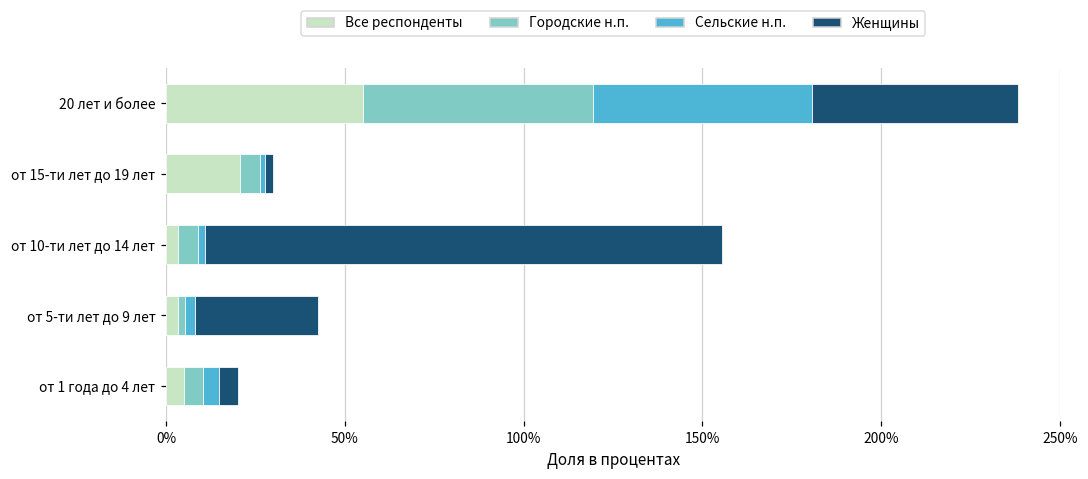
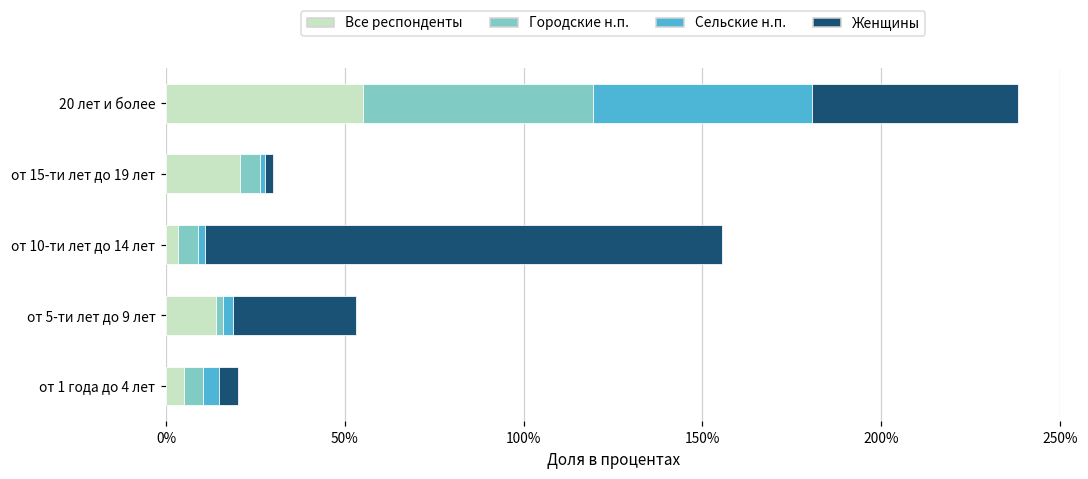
Все респонденты, от 5-ти лет до 9 лет: 3% -> 14%
